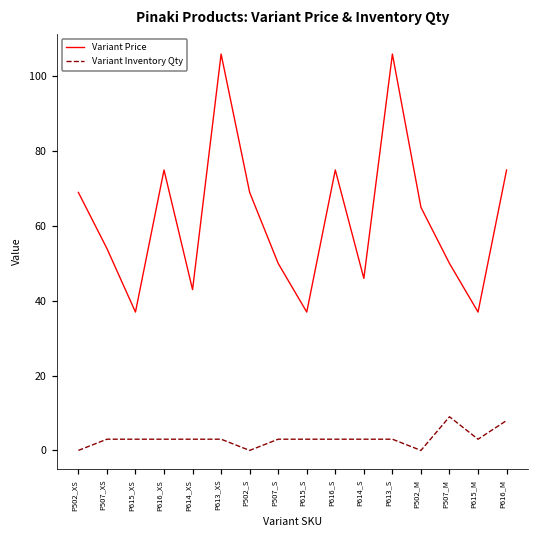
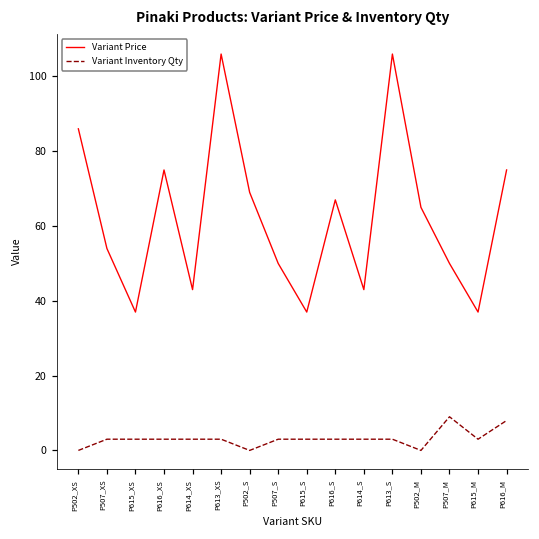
Variant Price, P502_XS: 69 -> 86
Variant Price, P616_S: 75 -> 67
Variant Price, P614_S: 46 -> 43
